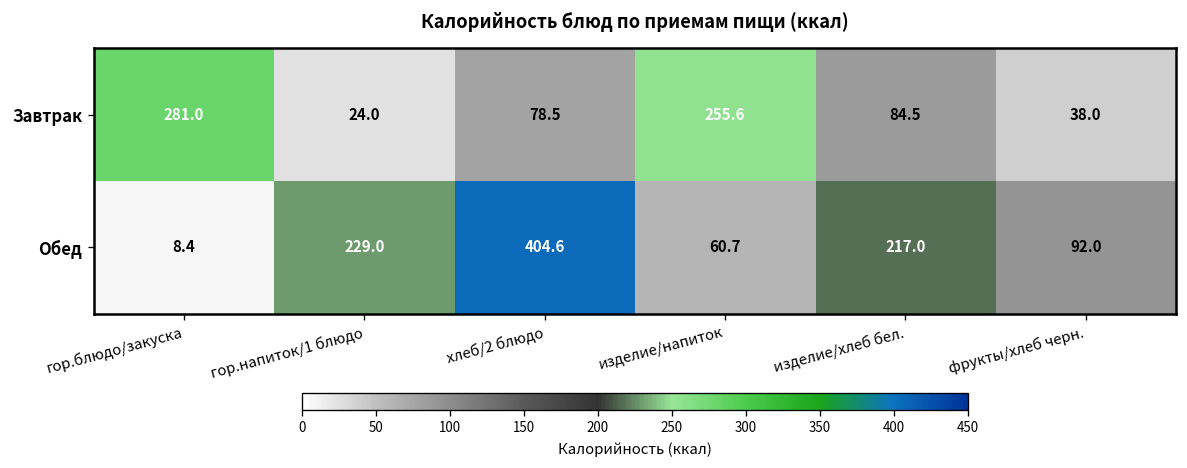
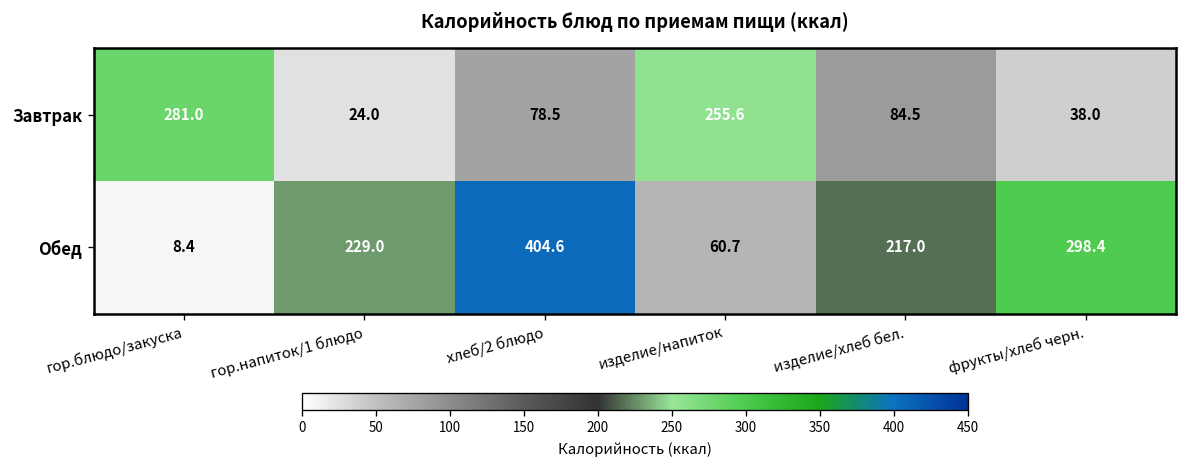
Обед, фрукты/хлеб черн.: 92.0 -> 298.4
